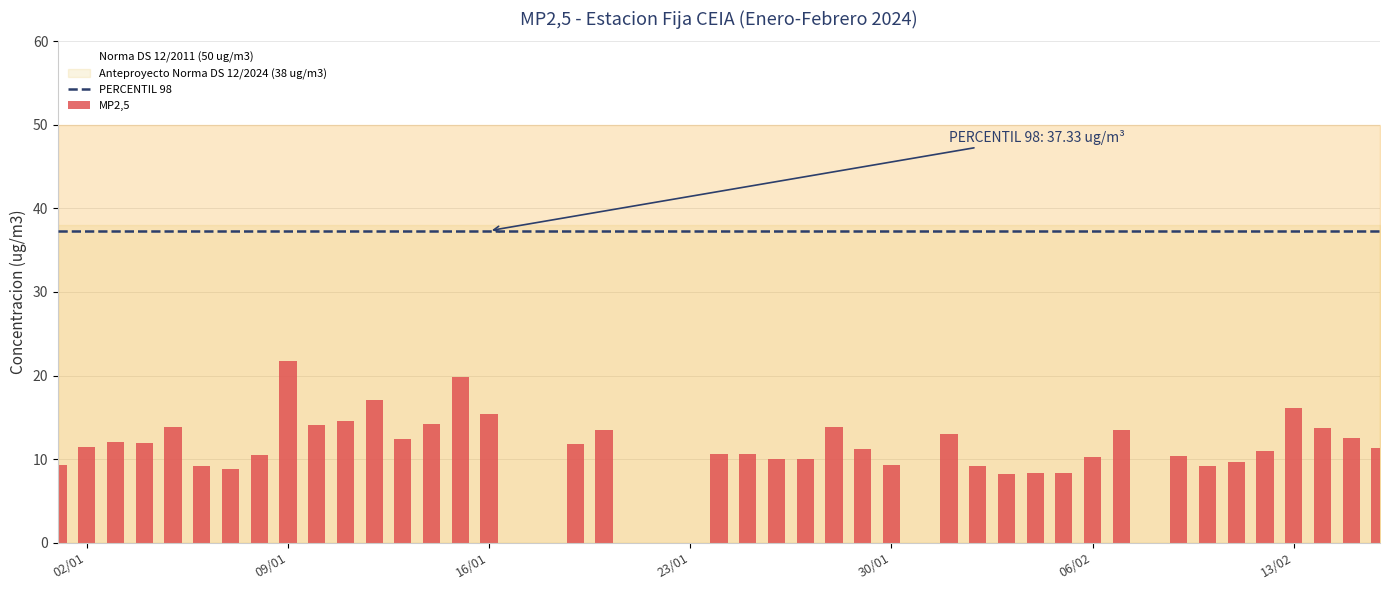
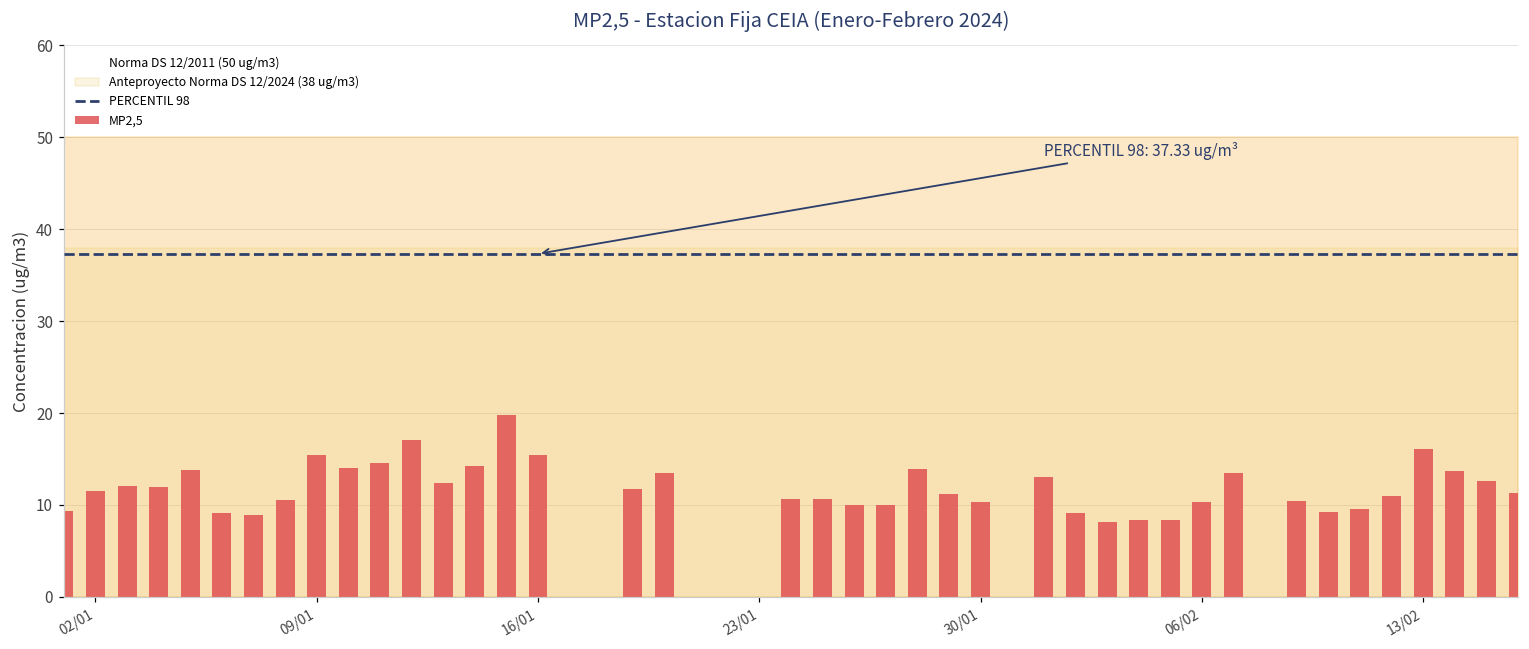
MP2,5, 09/01: 22 -> 15
MP2,5, 30/01: 9 -> 10
